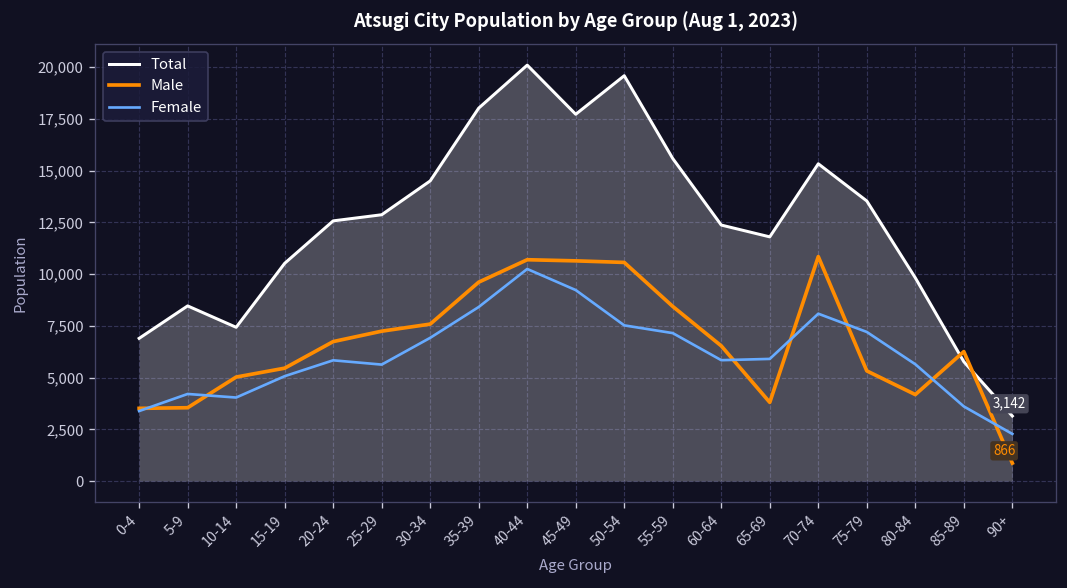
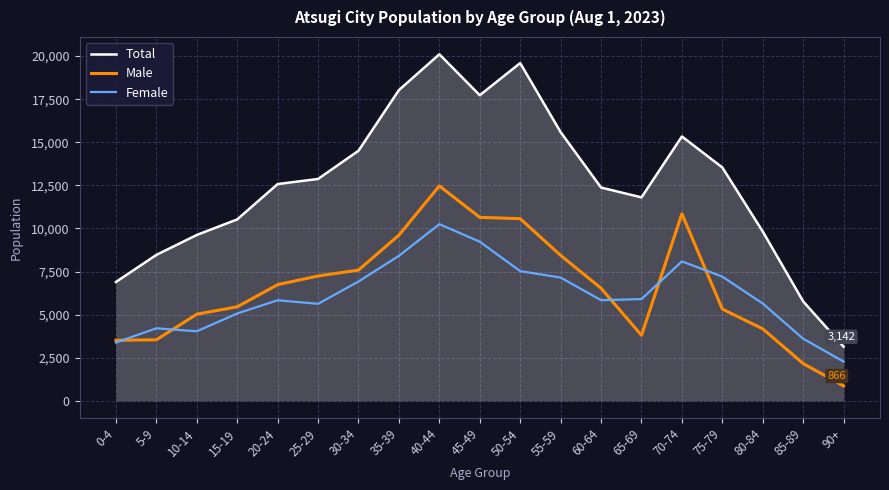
Total, 10-14: 7,400 -> 9,600
Male, 40-44: 10,700 -> 12,500
Male, 85-89: 6,300 -> 2,200
